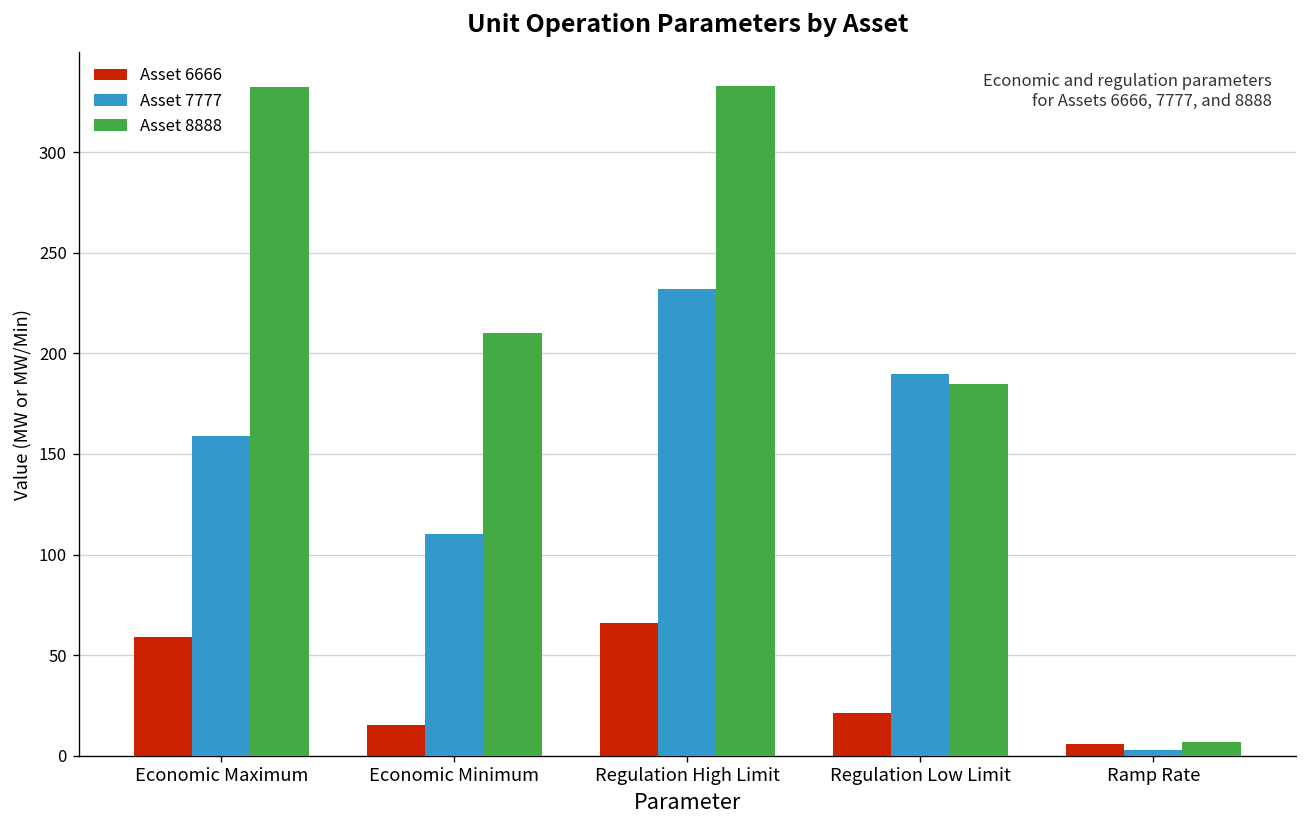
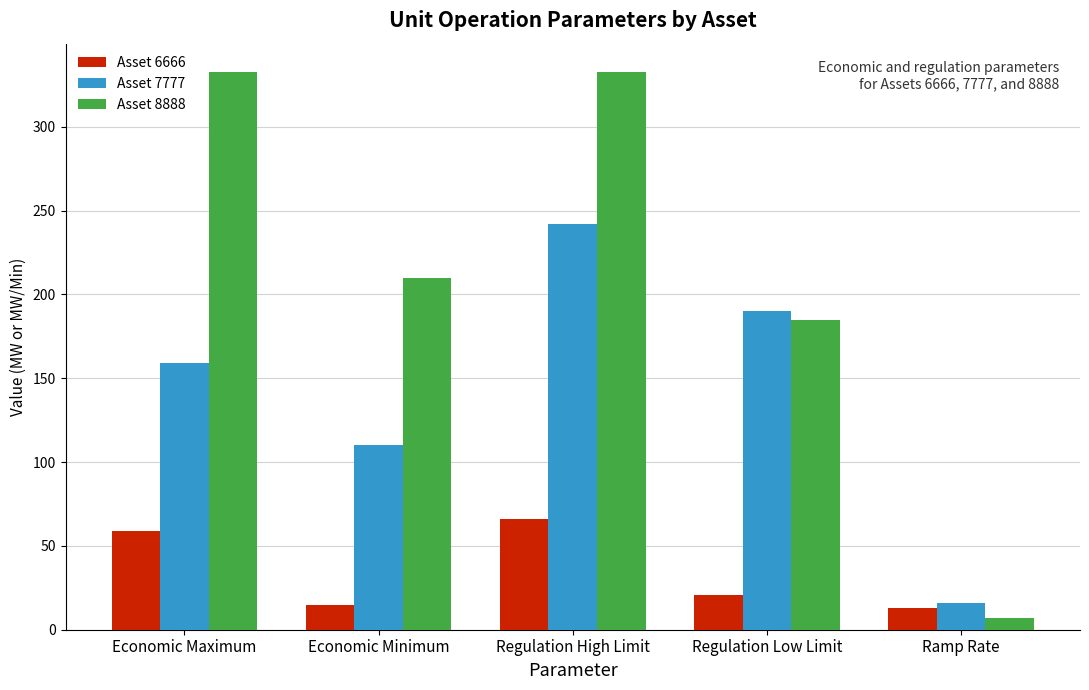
Asset 7777, Regulation High Limit: 232 -> 242
Asset 6666, Ramp Rate: 6 -> 13
Asset 7777, Ramp Rate: 3 -> 16
